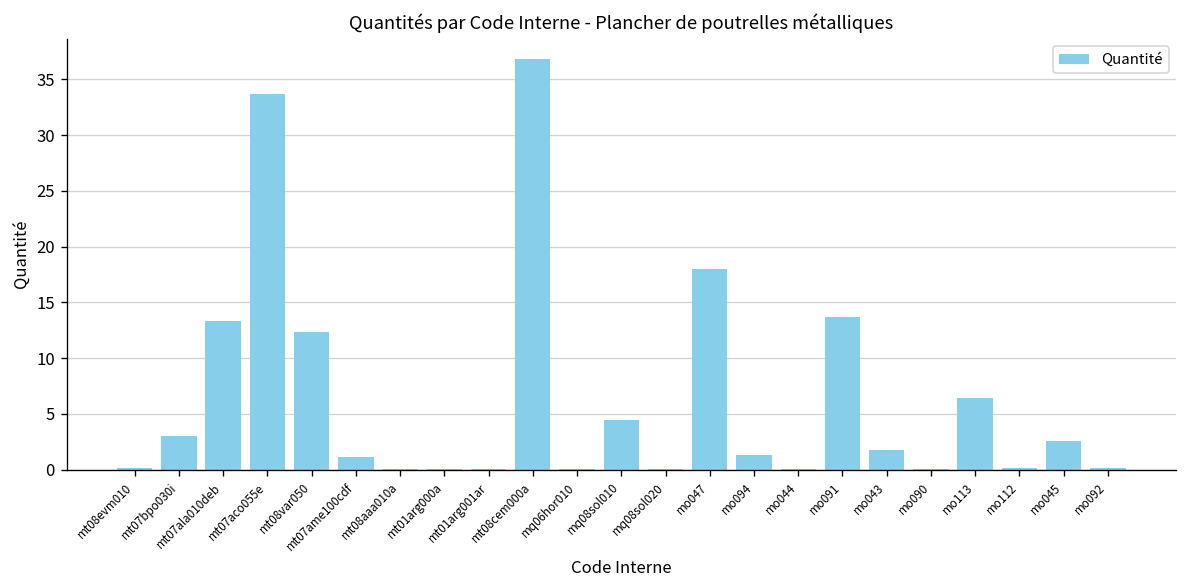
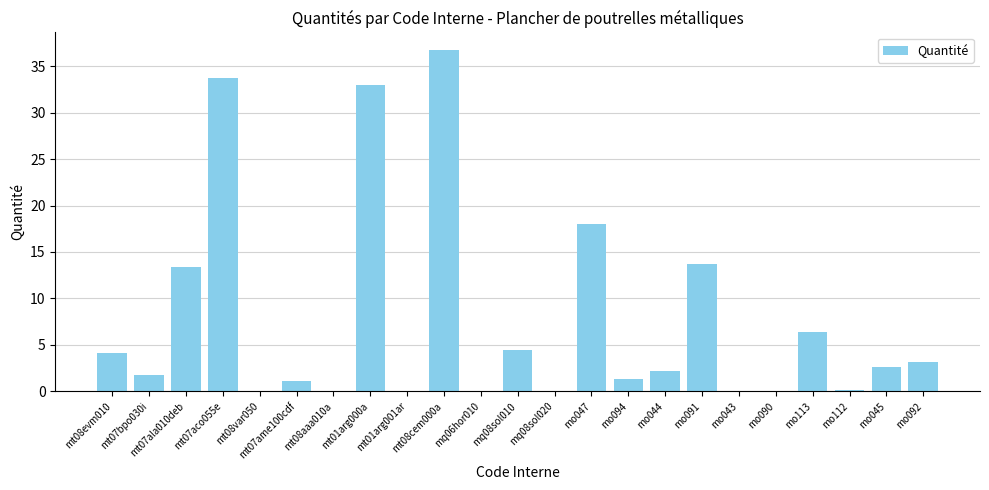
mt08evm010: 0 -> 4
mt07bpo030i: 3 -> 2
mt08var050: 12 -> 0
mt01arg000a: 0 -> 33
mo044: 0 -> 2
mo043: 2 -> 0
mo092: 0 -> 3
